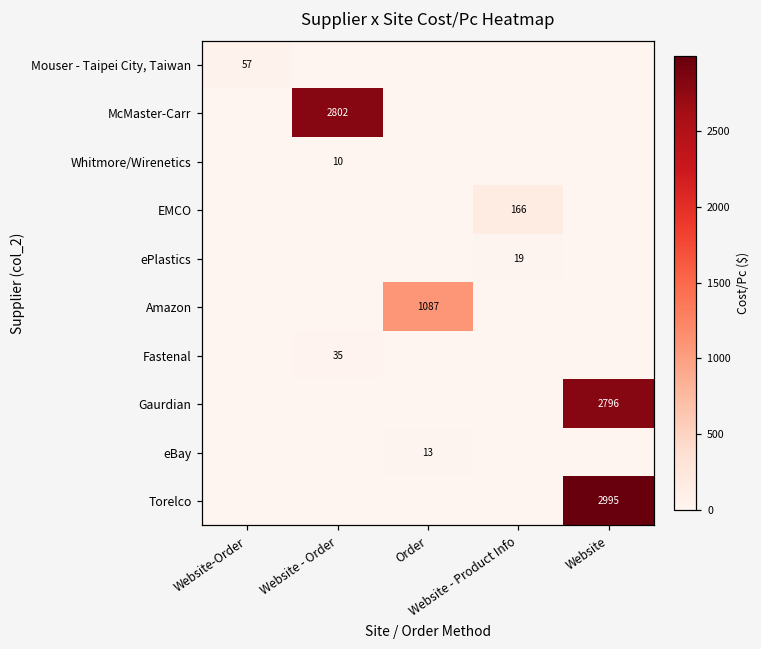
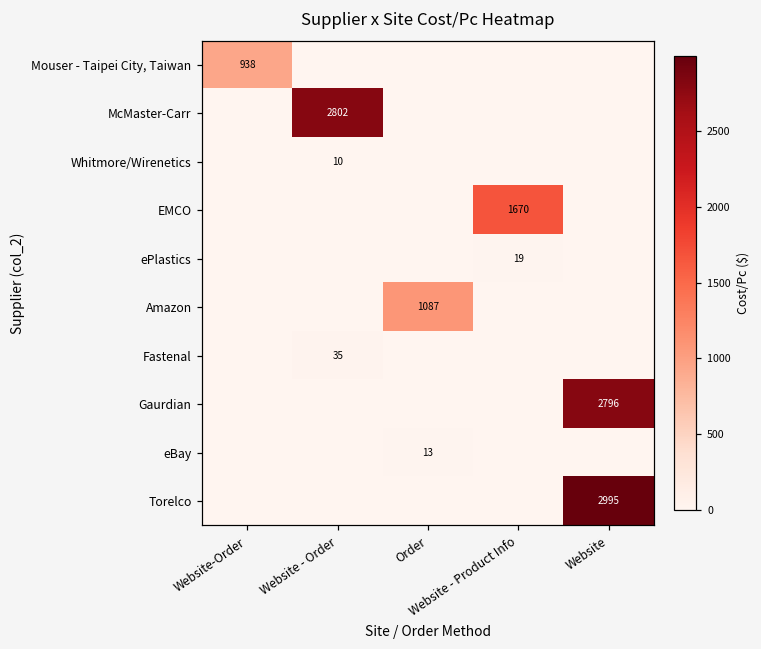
Mouser - Taipei City, Taiwan, Website-Order: 57 -> 938
EMCO, Website - Product Info: 166 -> 1670
